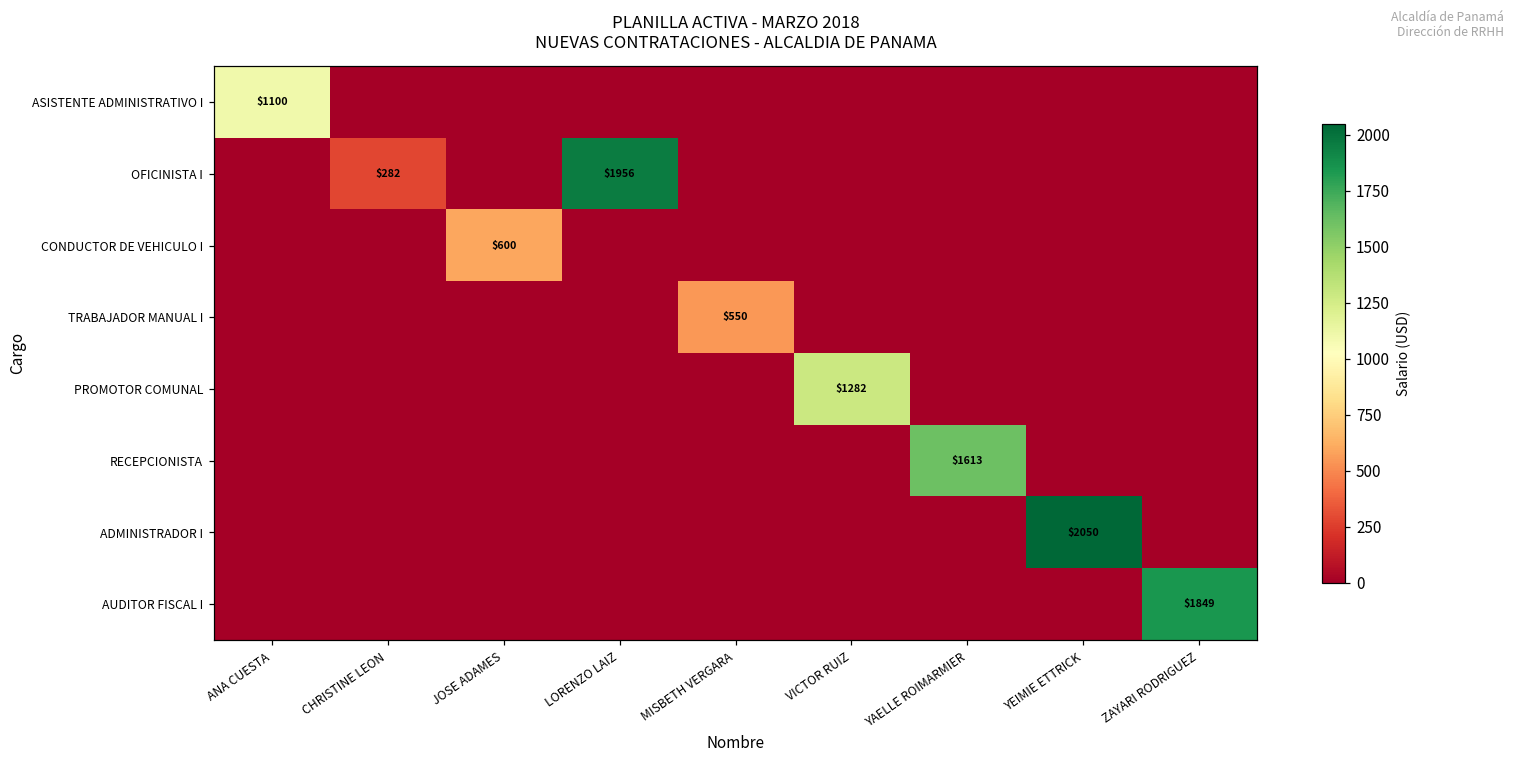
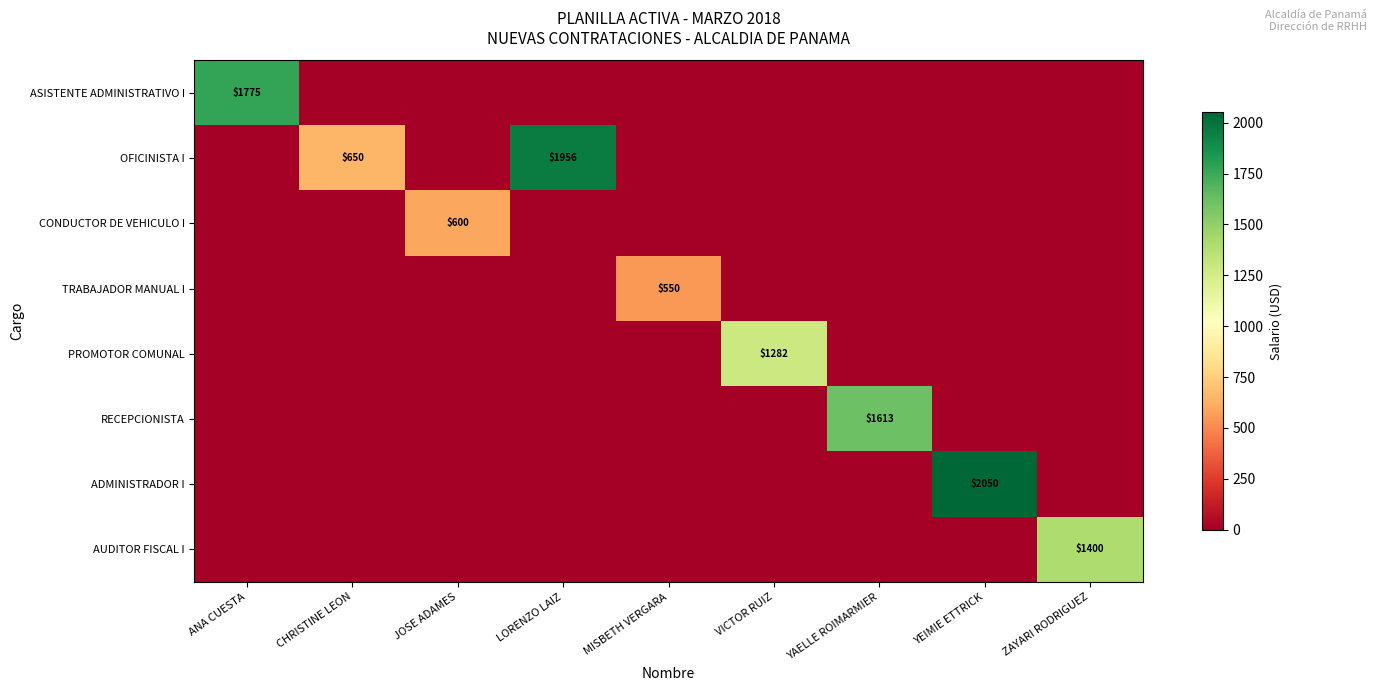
ASISTENTE ADMINISTRATIVO I, ANA CUESTA: $1100 -> $1775
OFICINISTA I, CHRISTINE LEON: $282 -> $650
AUDITOR FISCAL I, ZAYARI RODRIGUEZ: $1849 -> $1400
